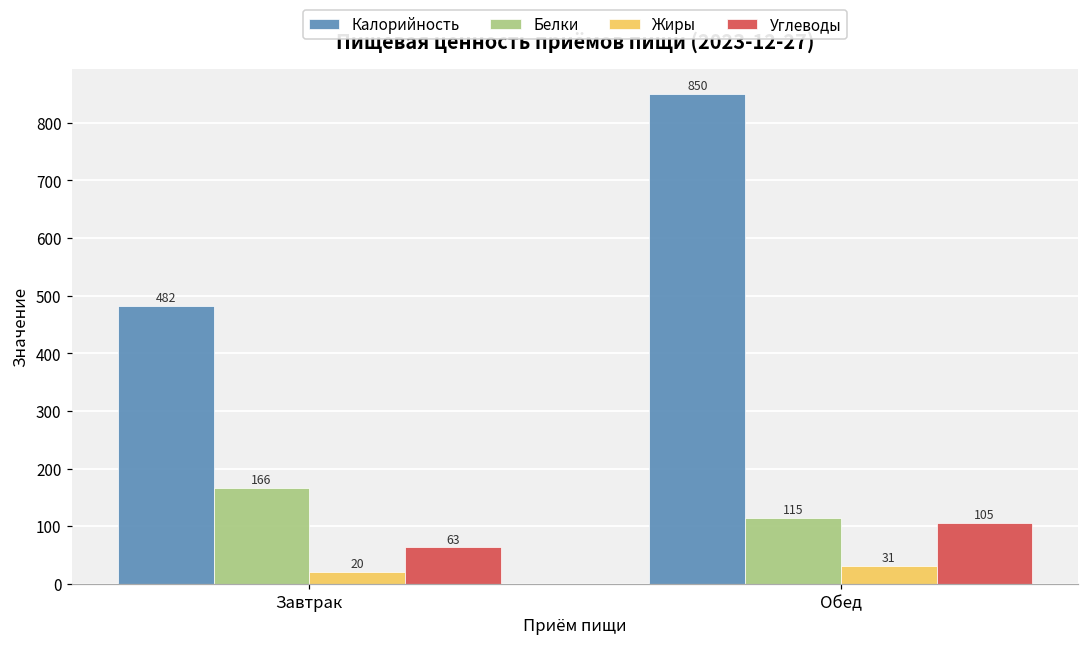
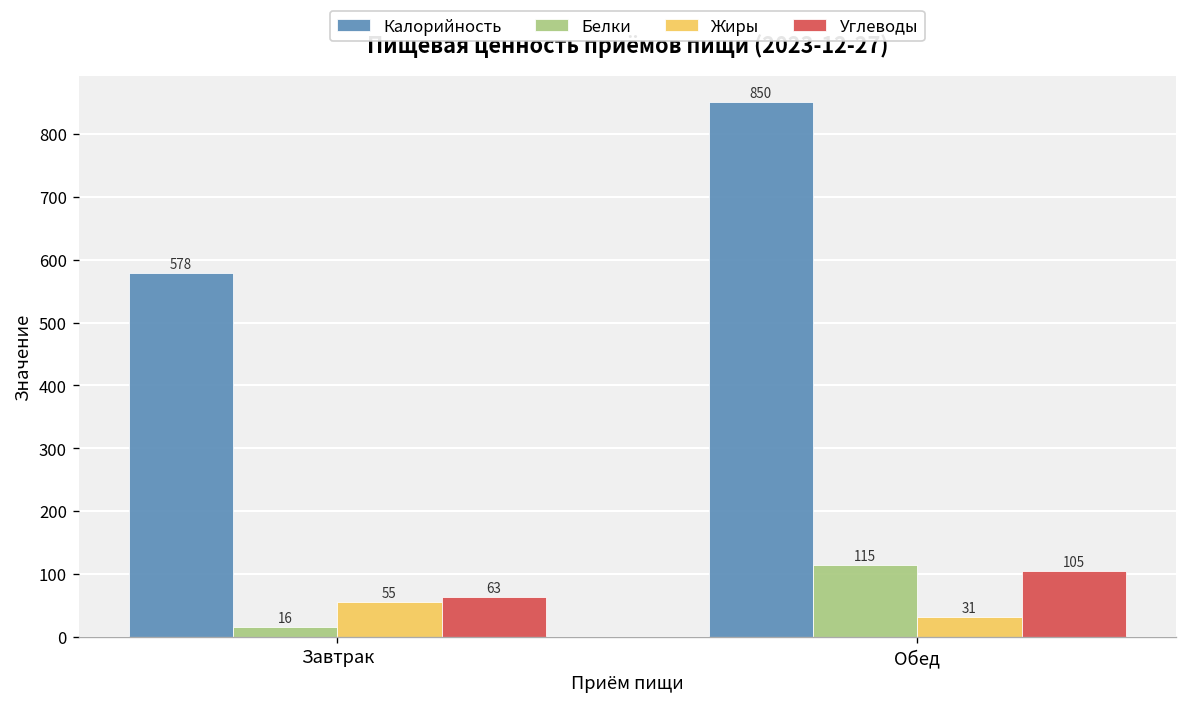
Калорийность, Завтрак: 482 -> 578
Белки, Завтрак: 166 -> 16
Жиры, Завтрак: 20 -> 55
